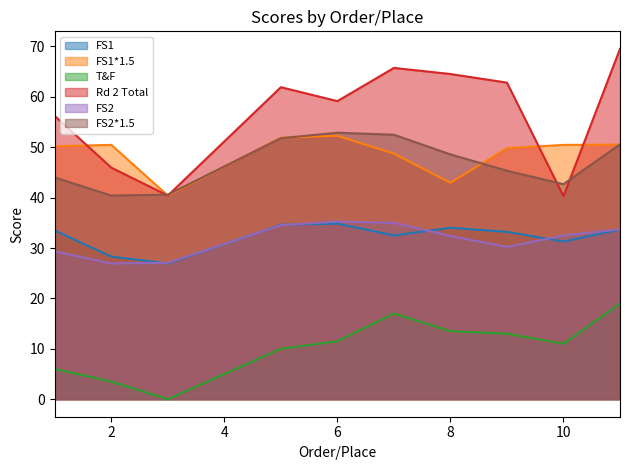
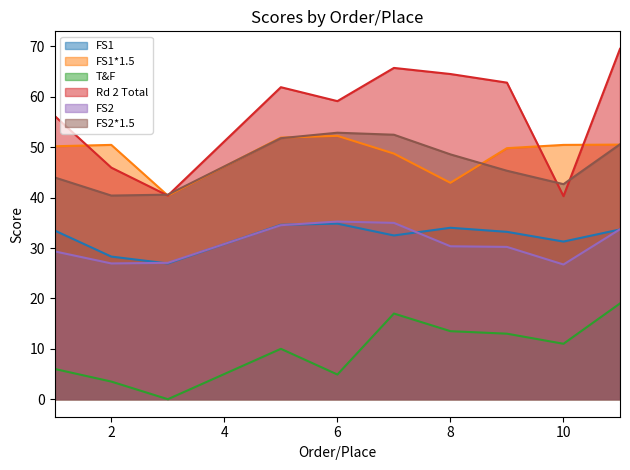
T&F, 6: 12 -> 5
FS2, 8: 32 -> 30
FS2, 10: 32 -> 27
